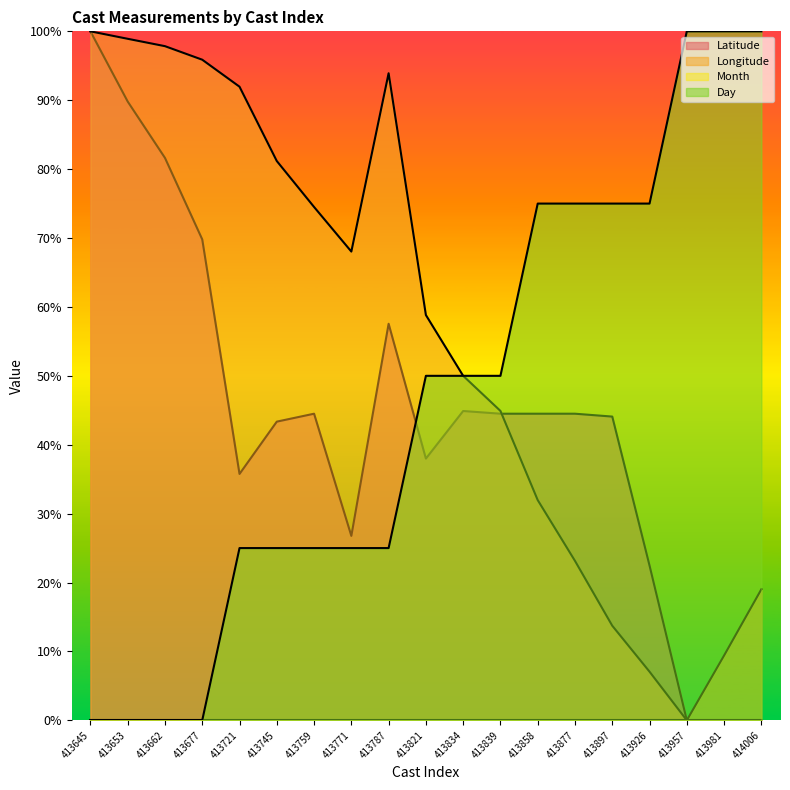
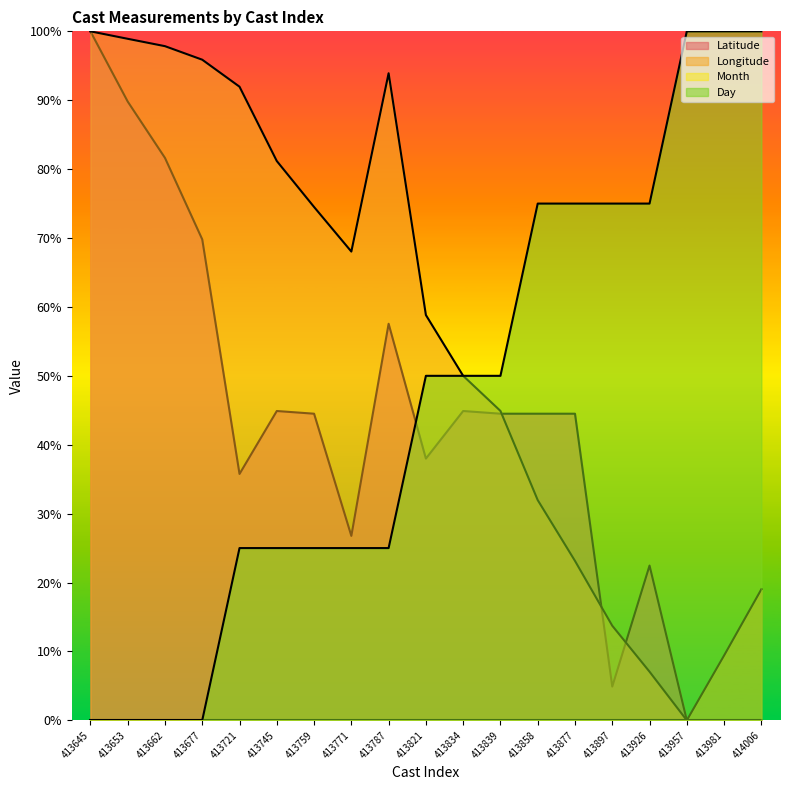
Latitude, 413745: 43% -> 45%
Latitude, 413897: 44% -> 5%
